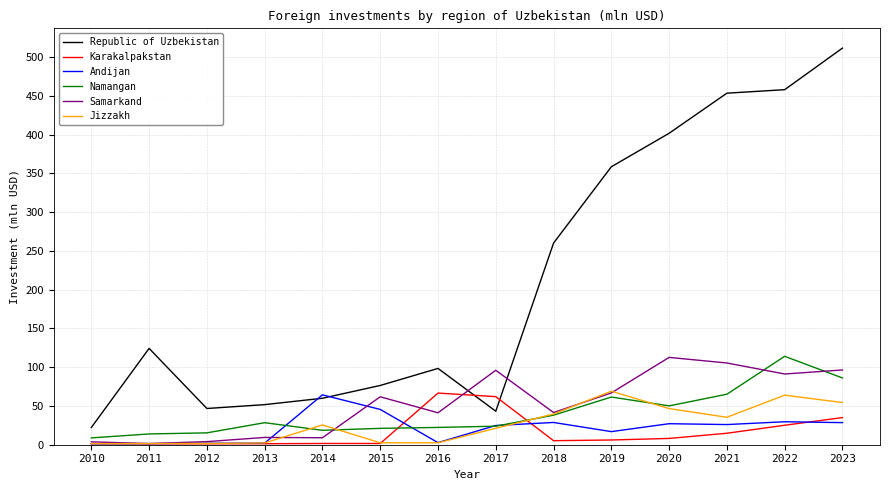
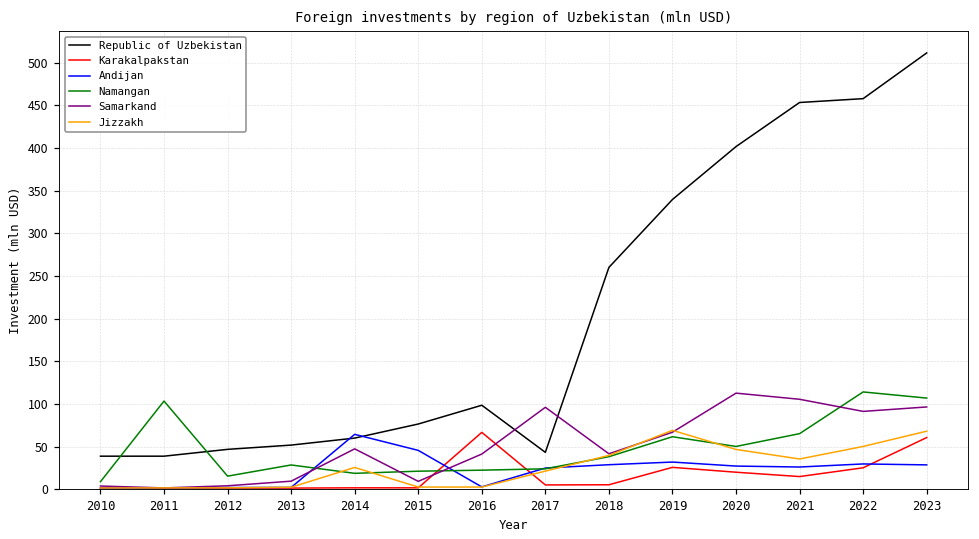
Republic of Uzbekistan, 2010: 20 -> 40
Republic of Uzbekistan, 2011: 120 -> 40
Namangan, 2011: 10 -> 100
Samarkand, 2014: 10 -> 50
Samarkand, 2015: 60 -> 10
Karakalpakstan, 2017: 60 -> 10
Republic of Uzbekistan, 2019: 360 -> 340
Karakalpakstan, 2019: 10 -> 30
Andijan, 2019: 20 -> 30
Karakalpakstan, 2020: 10 -> 20
Jizzakh, 2022: 60 -> 50
Karakalpakstan, 2023: 40 -> 60
Namangan, 2023: 90 -> 110
Jizzakh, 2023: 50 -> 70
